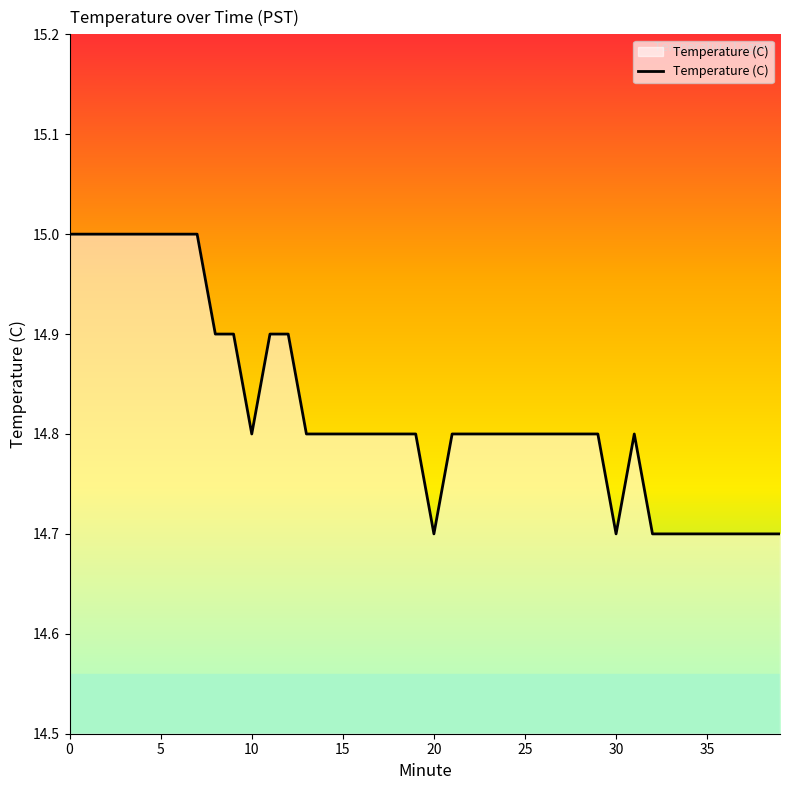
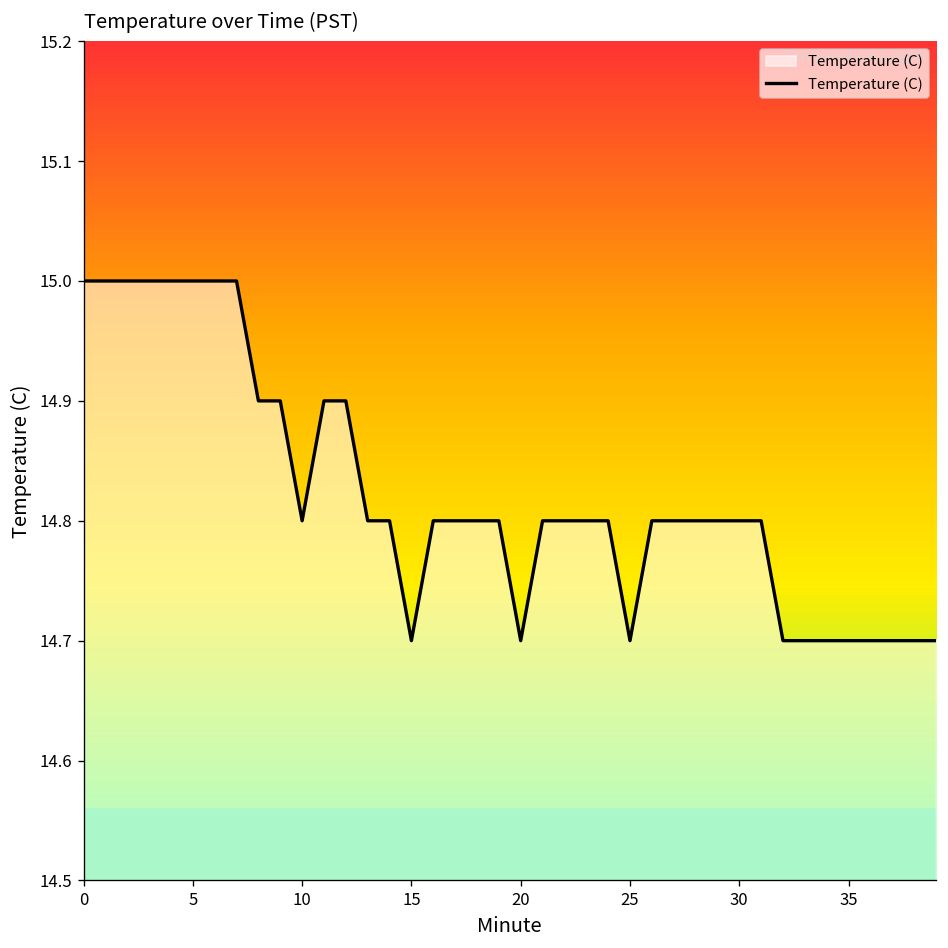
15: 14.8 -> 14.7
25: 14.8 -> 14.7
30: 14.7 -> 14.8
